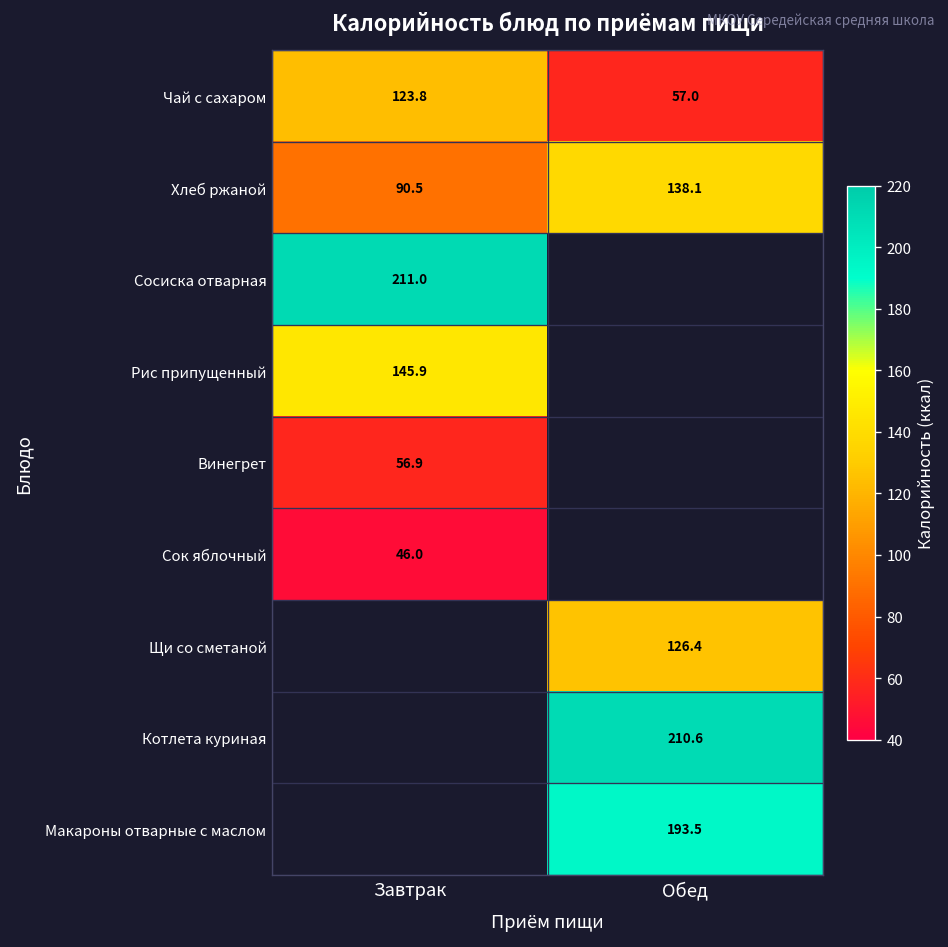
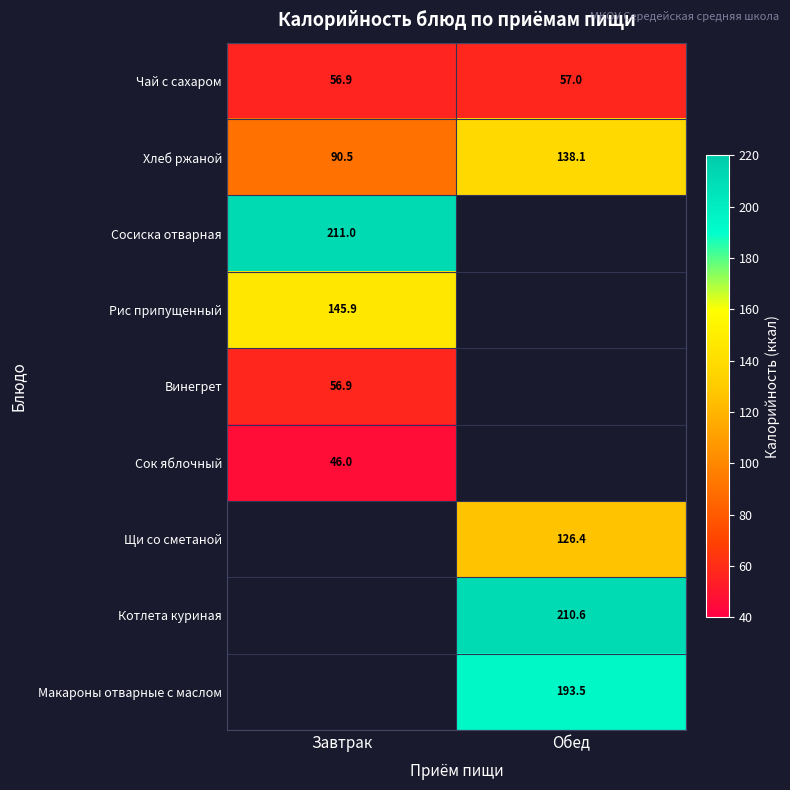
Чай с сахаром, Завтрак: 123.8 -> 56.9
